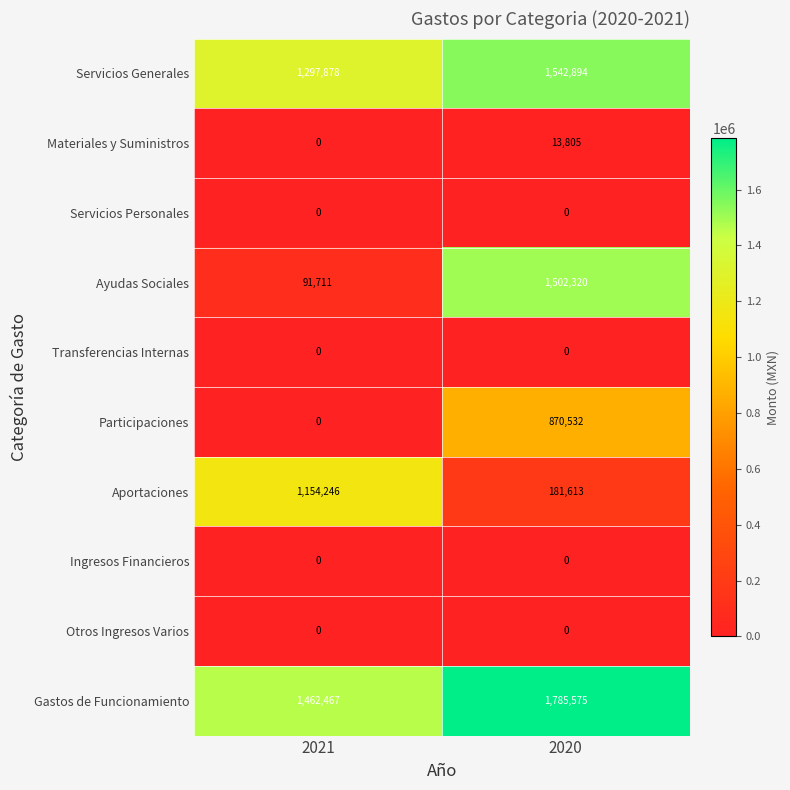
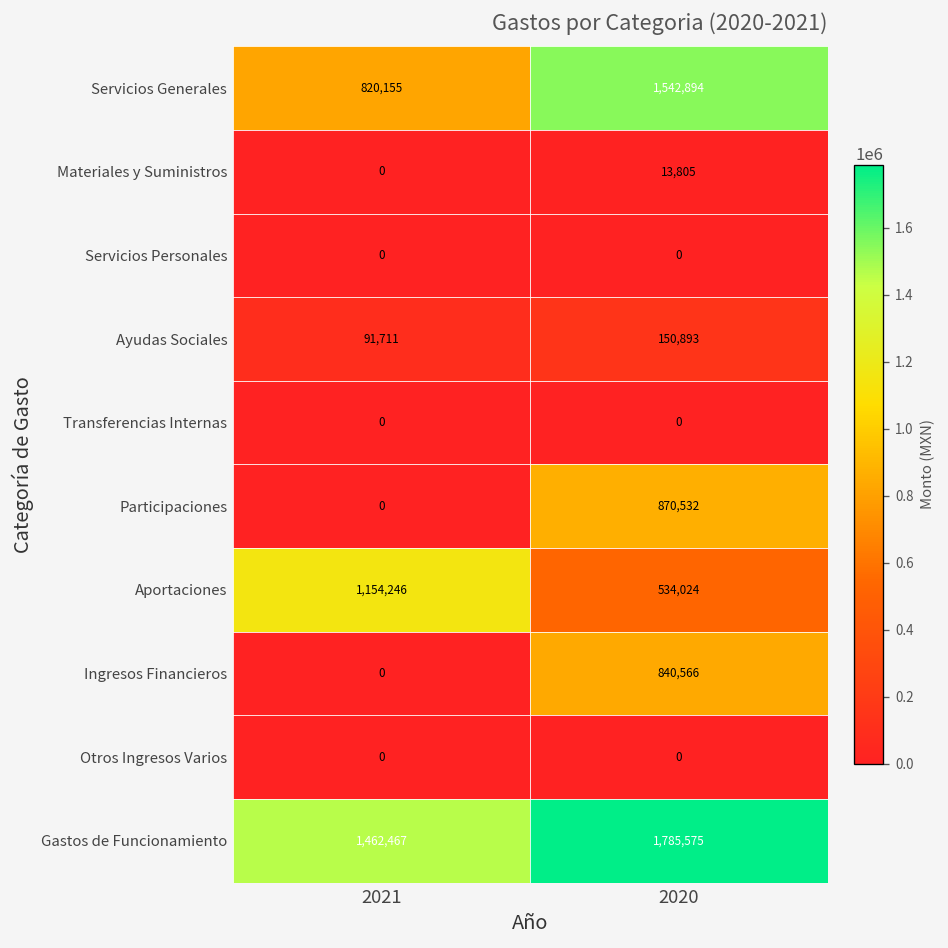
Servicios Generales, 2021: 1,297,878 -> 820,155
Ayudas Sociales, 2020: 1,502,320 -> 150,893
Aportaciones, 2020: 181,613 -> 534,024
Ingresos Financieros, 2020: 0 -> 840,566
